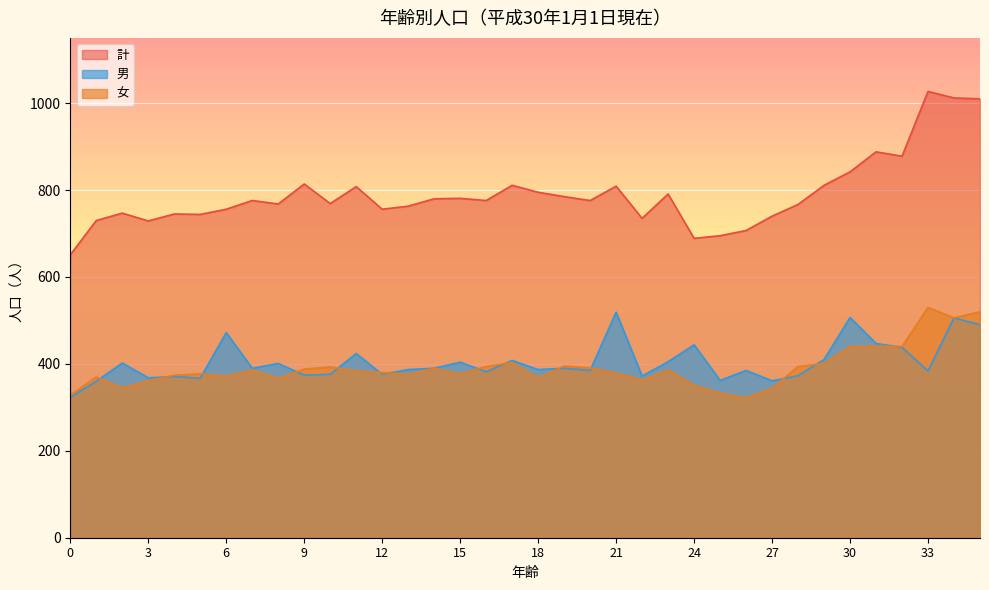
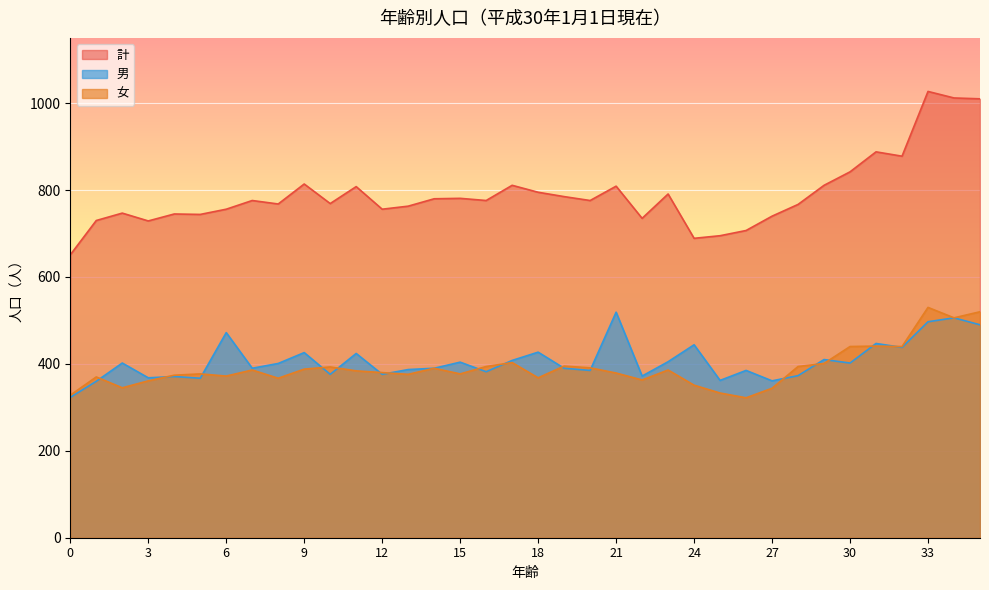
男, 9: 370 -> 430
男, 18: 390 -> 430
男, 30: 510 -> 400
男, 33: 380 -> 500
